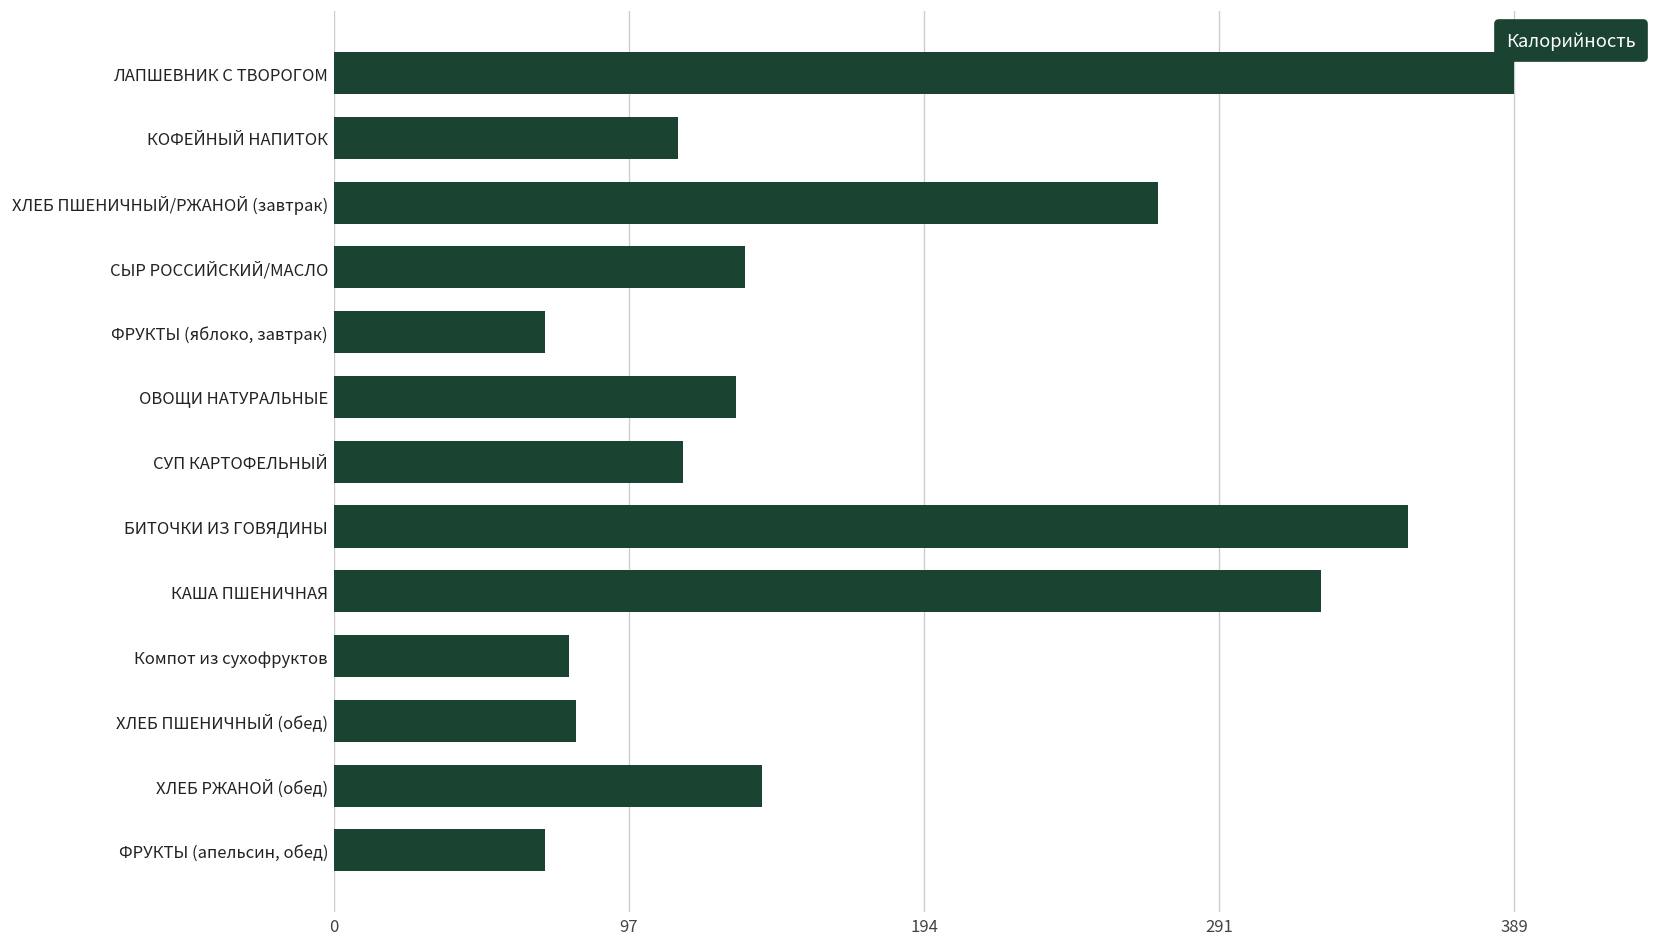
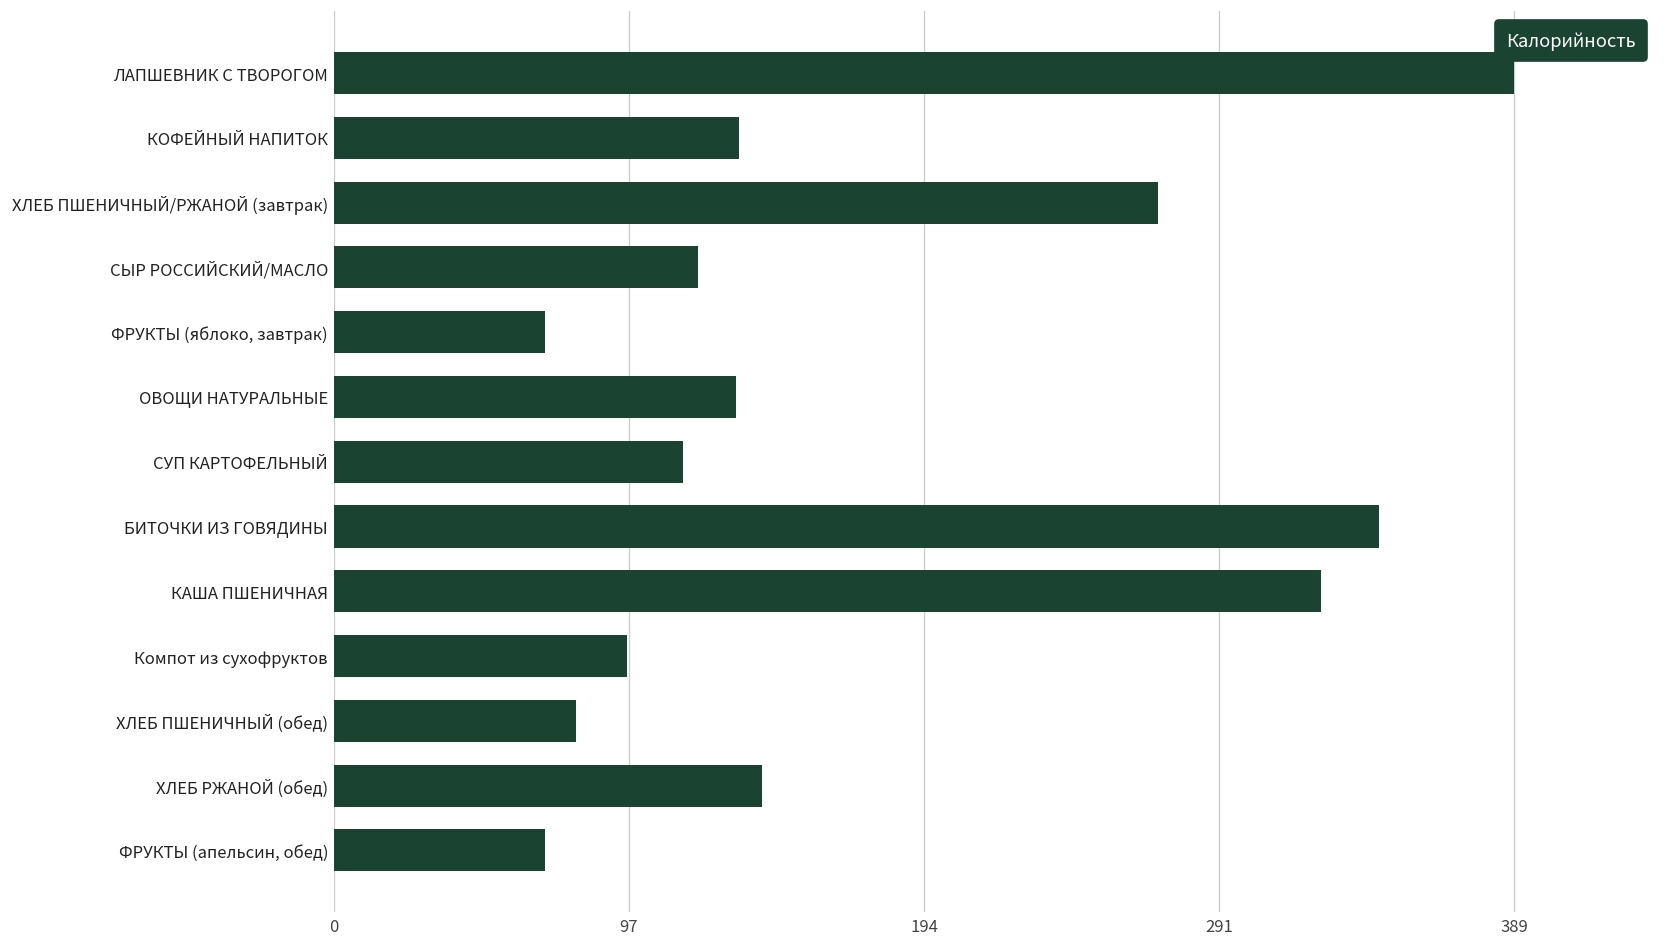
КОФЕЙНЫЙ НАПИТОК: 113 -> 134
СЫР РОССИЙСКИЙ/МАСЛО: 136 -> 120
БИТОЧКИ ИЗ ГОВЯДИНЫ: 354 -> 344
Компот из сухофруктов: 77 -> 97
